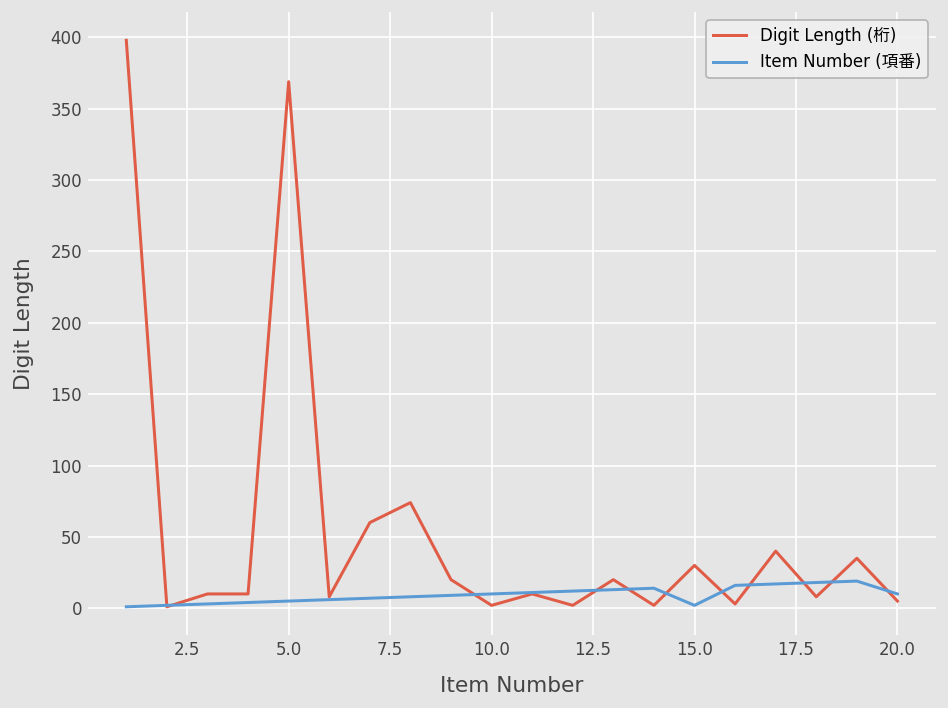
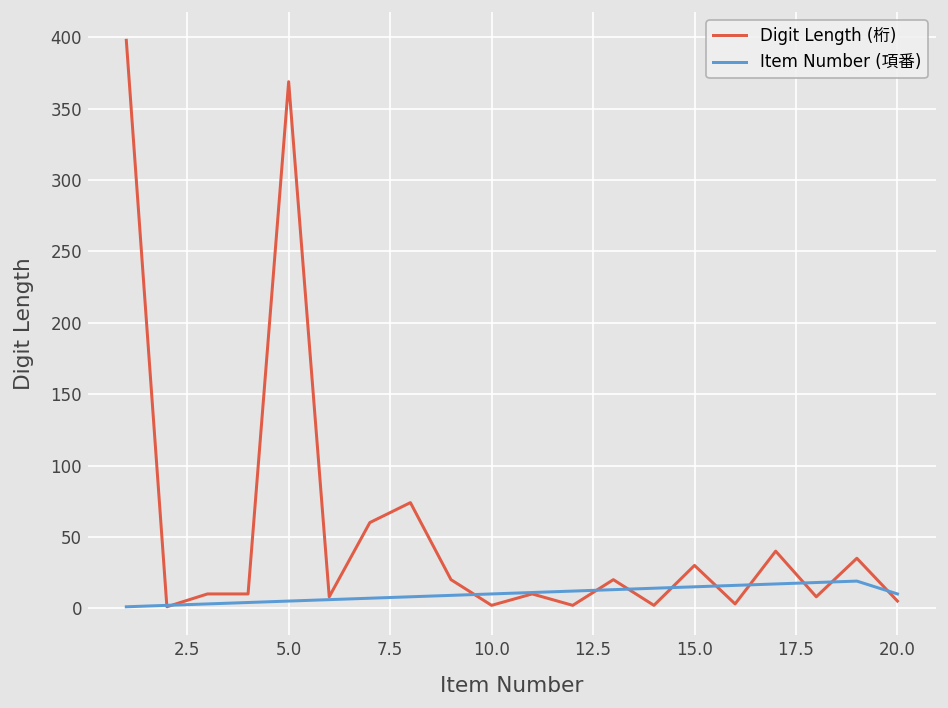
Item Number (項番), 15.0: 2 -> 15
